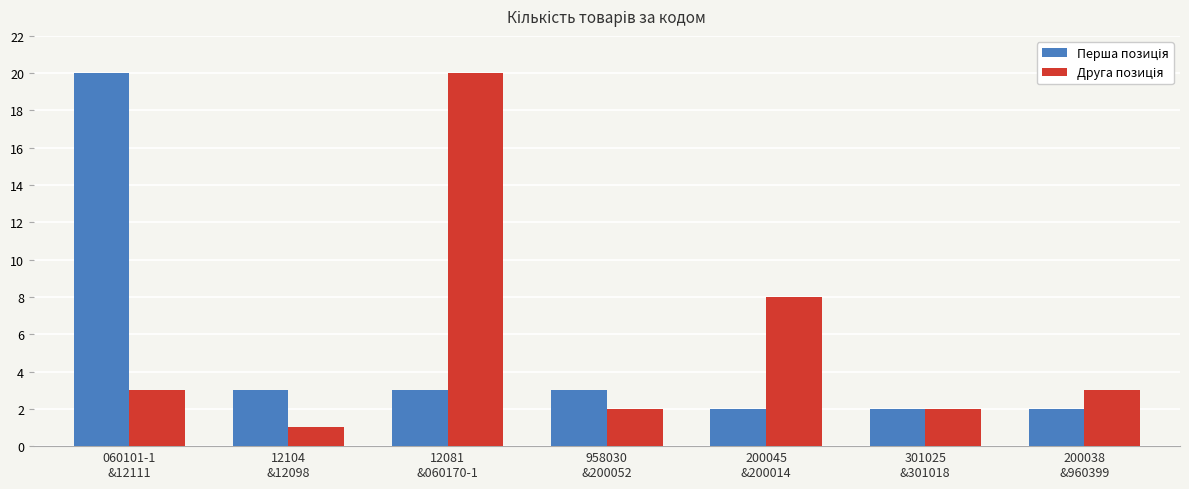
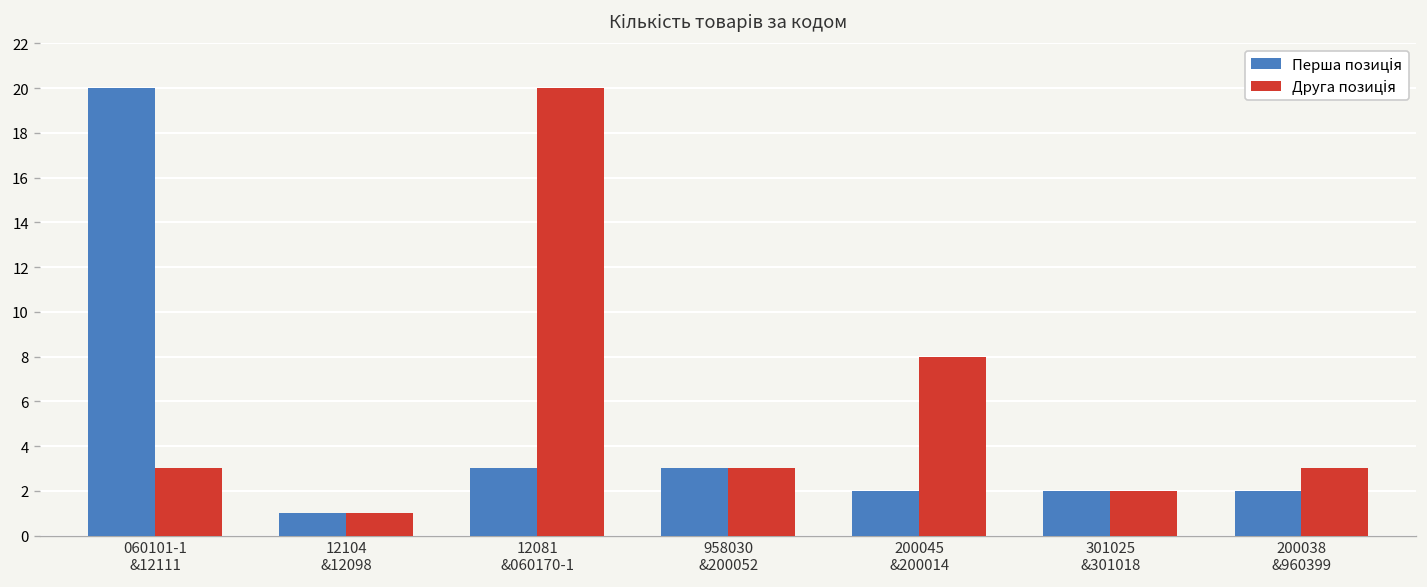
Перша позиція, 12104 &12098: 3 -> 1
Друга позиція, 958030 &200052: 2 -> 3
